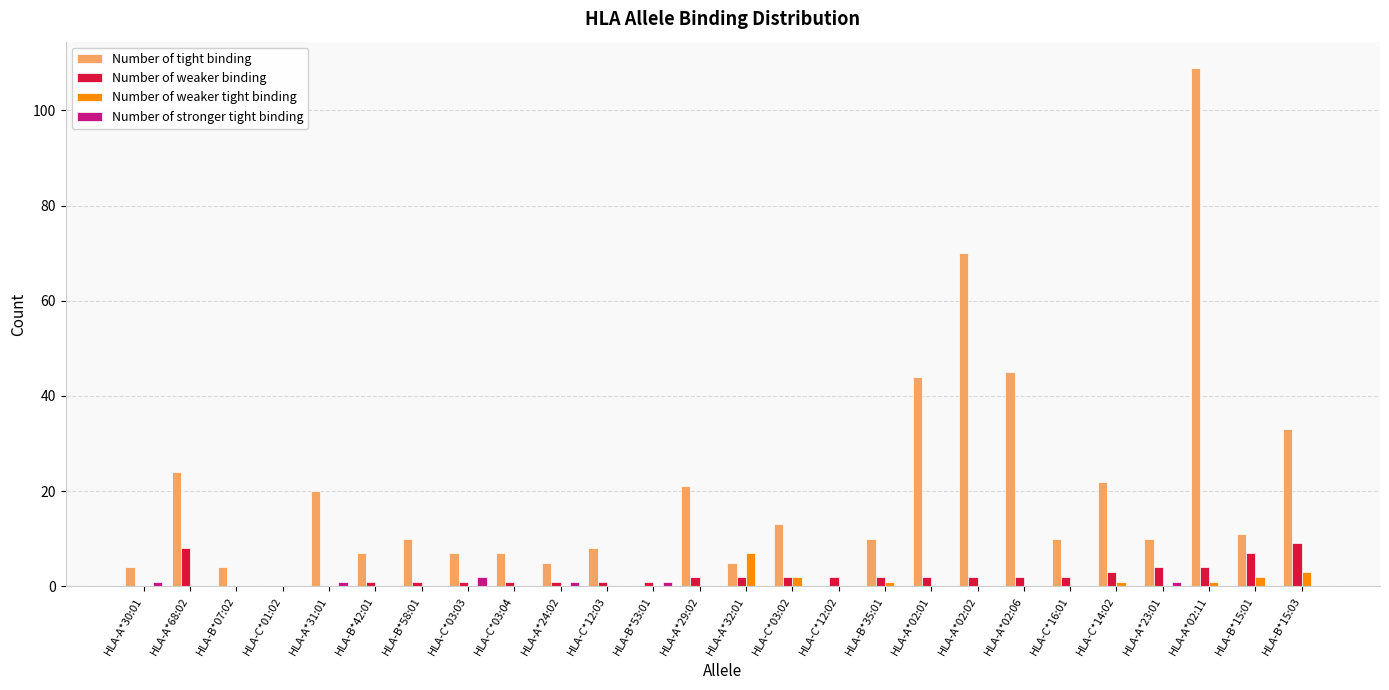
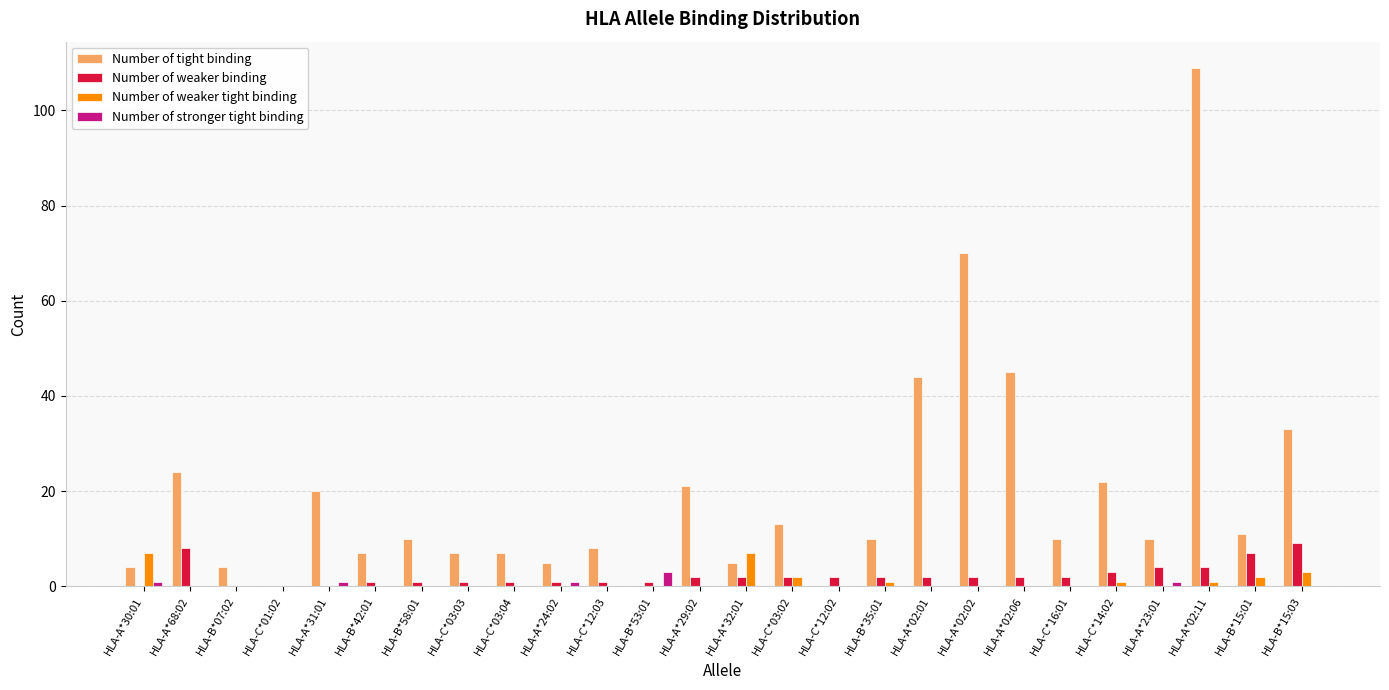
Number of weaker tight binding, HLA-A*30:01: 0 -> 7
Number of stronger tight binding, HLA-C*03:03: 2 -> 0
Number of stronger tight binding, HLA-B*53:01: 1 -> 3
